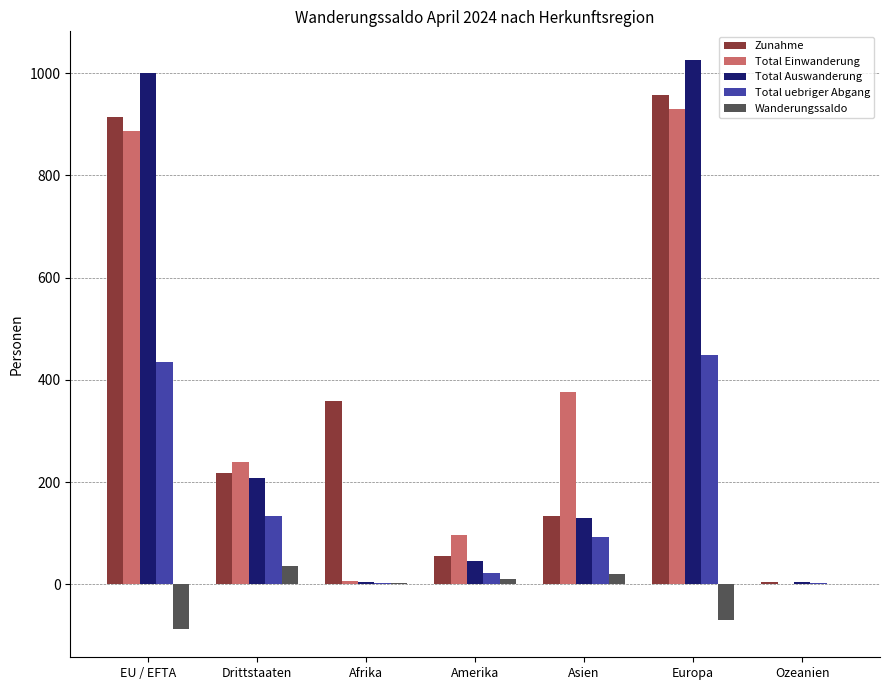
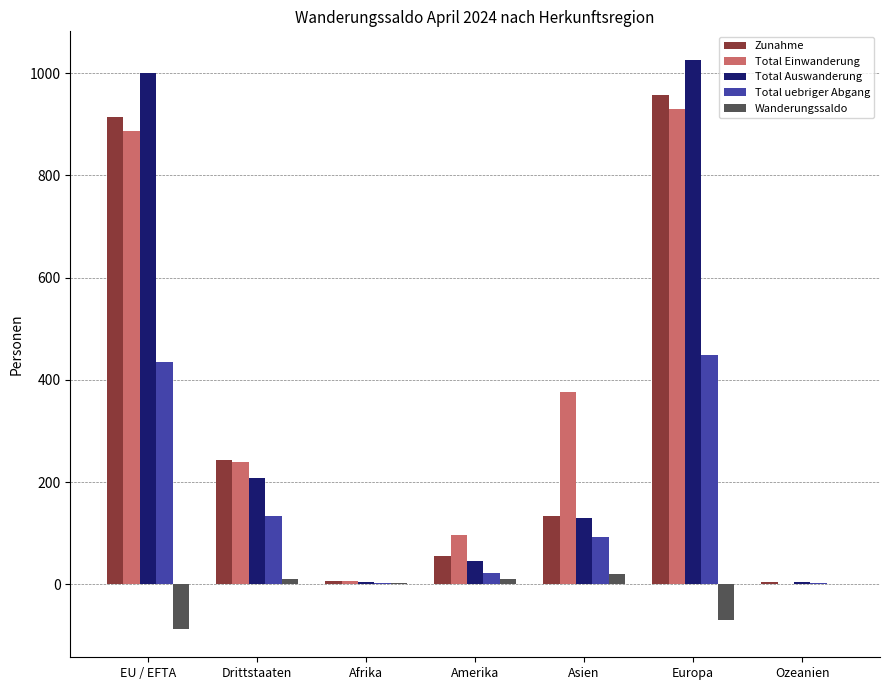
Zunahme, Drittstaaten: 220 -> 240
Wanderungssaldo, Drittstaaten: 40 -> 10
Zunahme, Afrika: 360 -> 10
